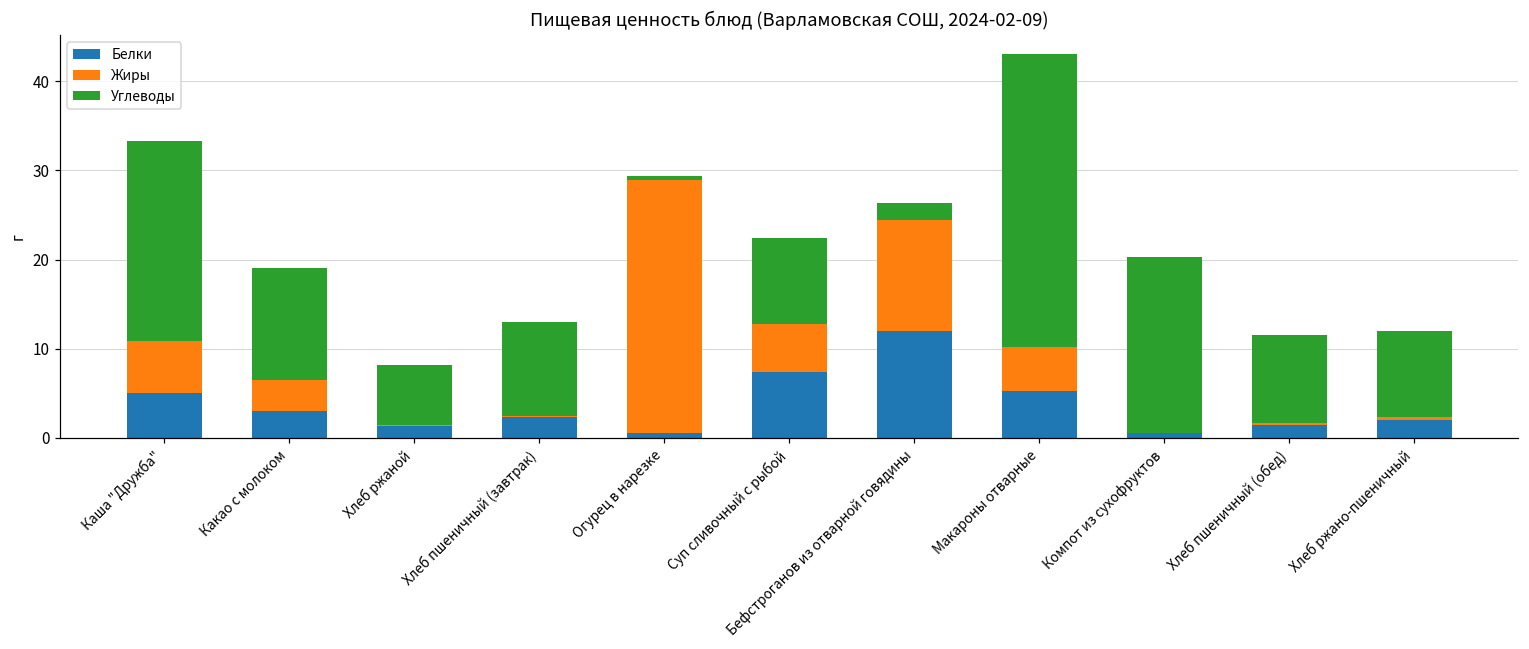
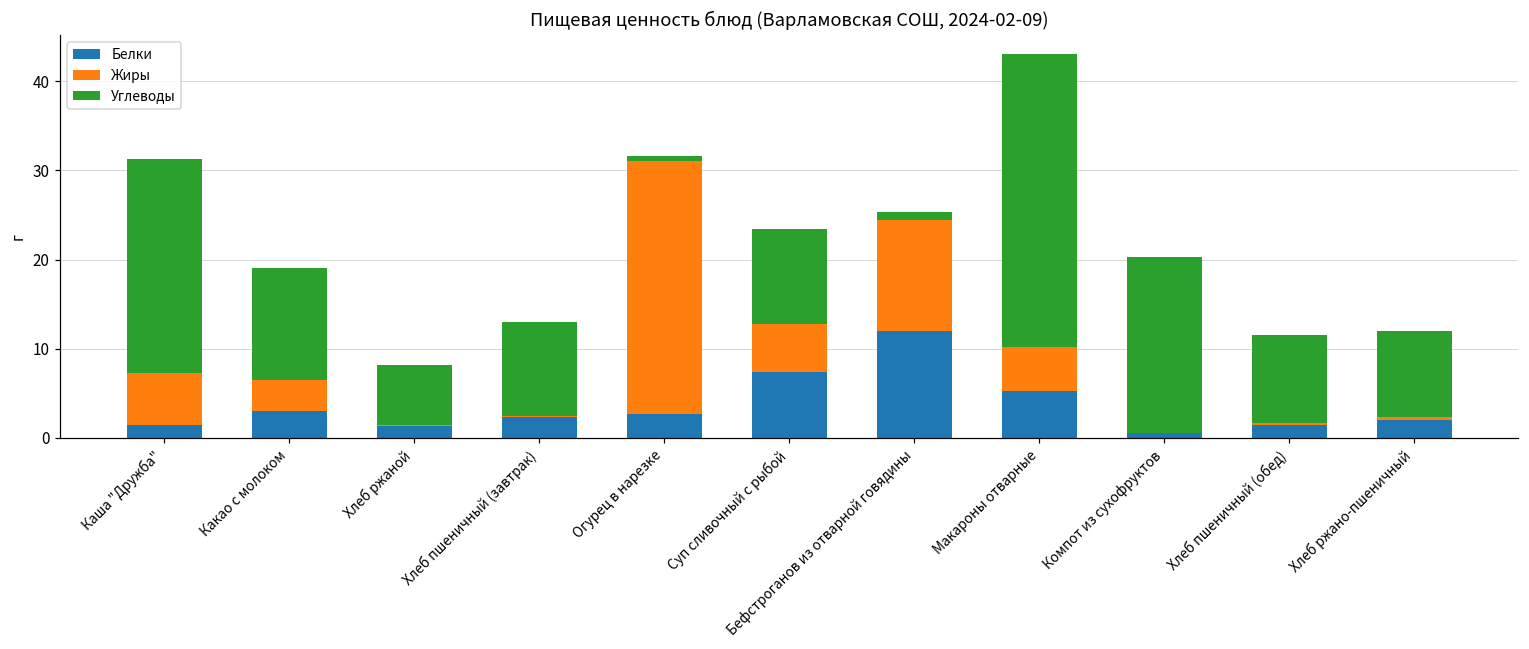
Белки, Каша "Дружба": 5 -> 1
Углеводы, Каша "Дружба": 22 -> 24
Белки, Огурец в нарезке: 1 -> 3
Углеводы, Суп сливочный с рыбой: 10 -> 11
Углеводы, Бефстроганов из отварной говядины: 2 -> 1
